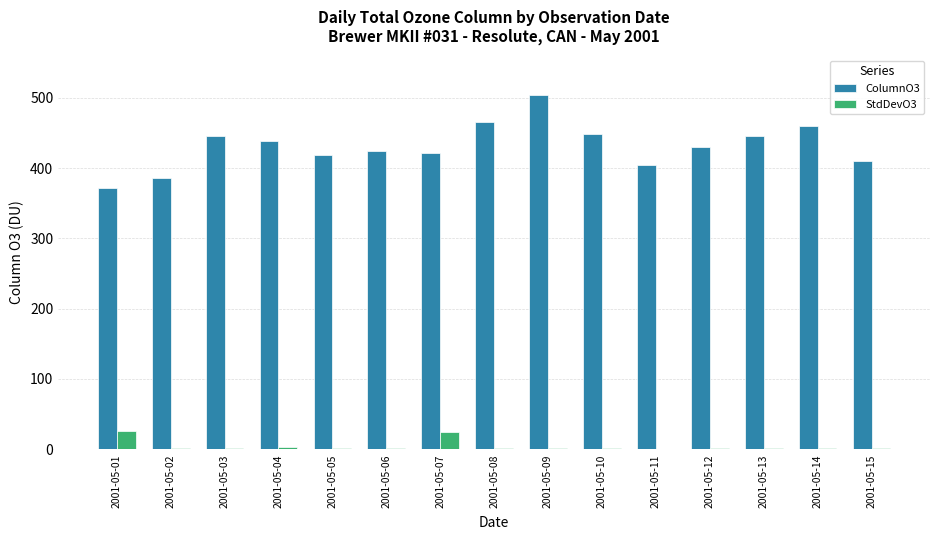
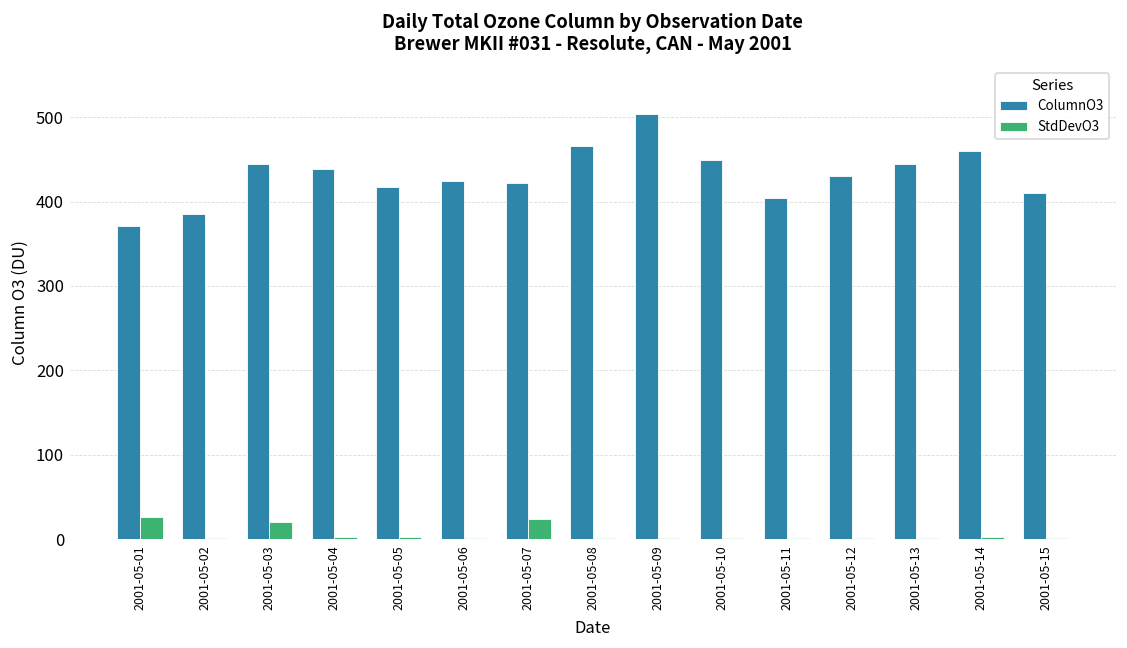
StdDevO3, 2001-05-03: 0 -> 20
